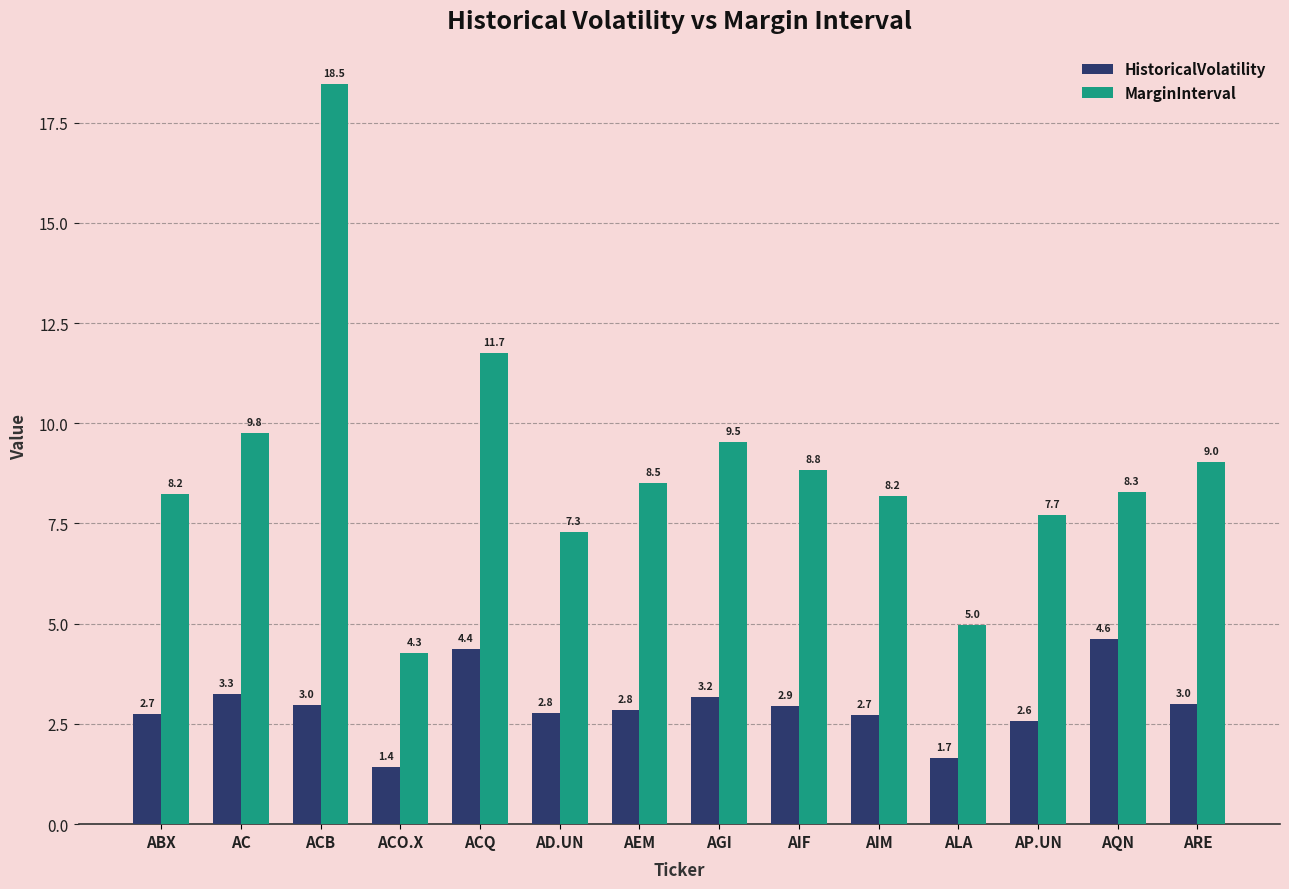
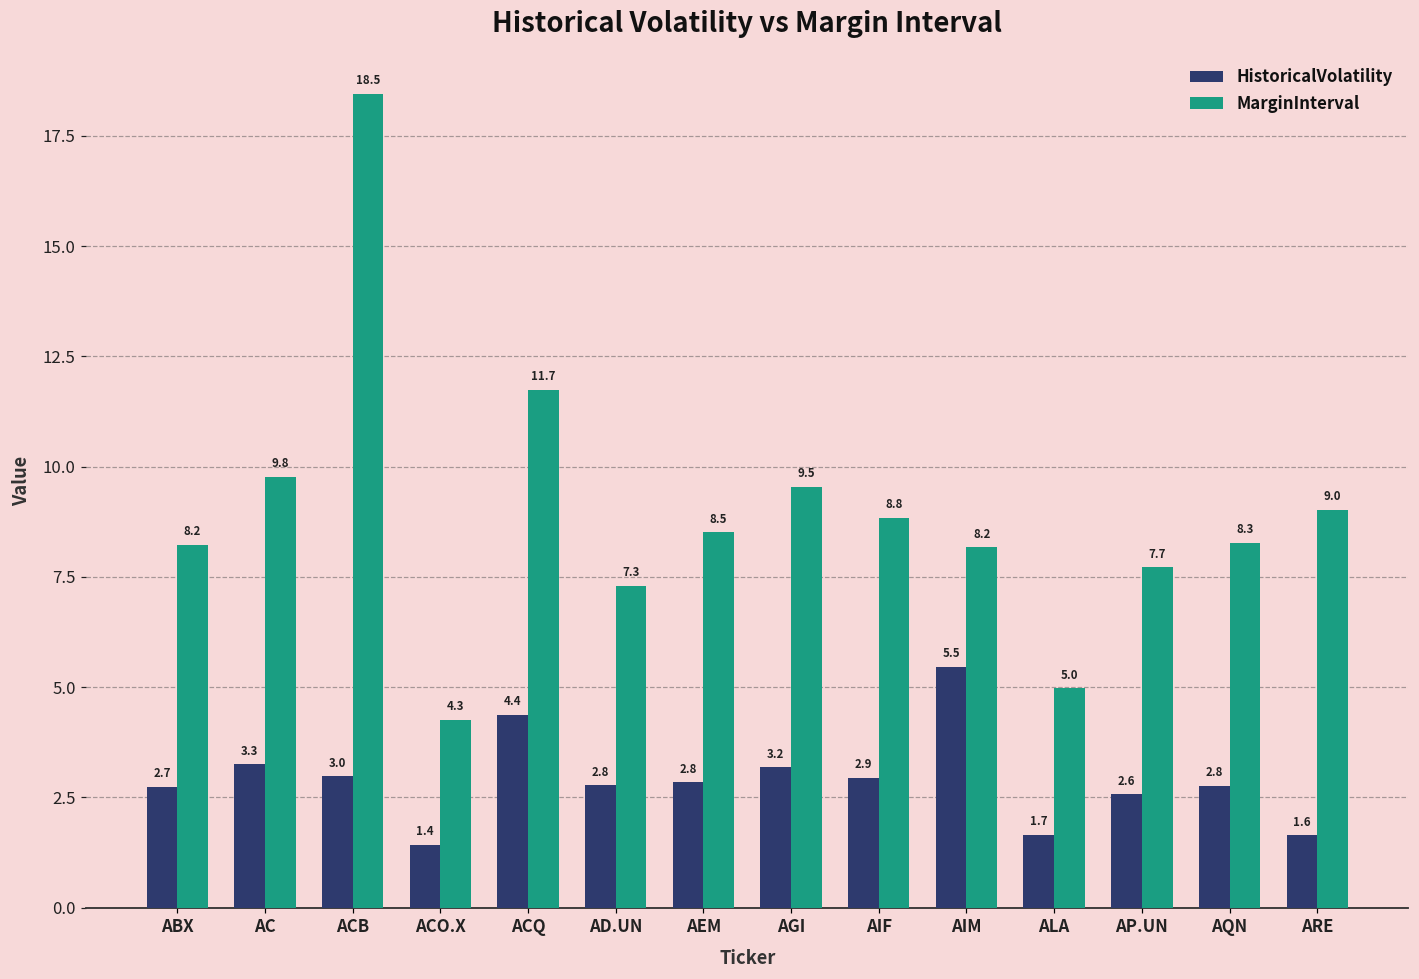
HistoricalVolatility, AIM: 2.7 -> 5.5
HistoricalVolatility, AQN: 4.6 -> 2.8
HistoricalVolatility, ARE: 3.0 -> 1.6
